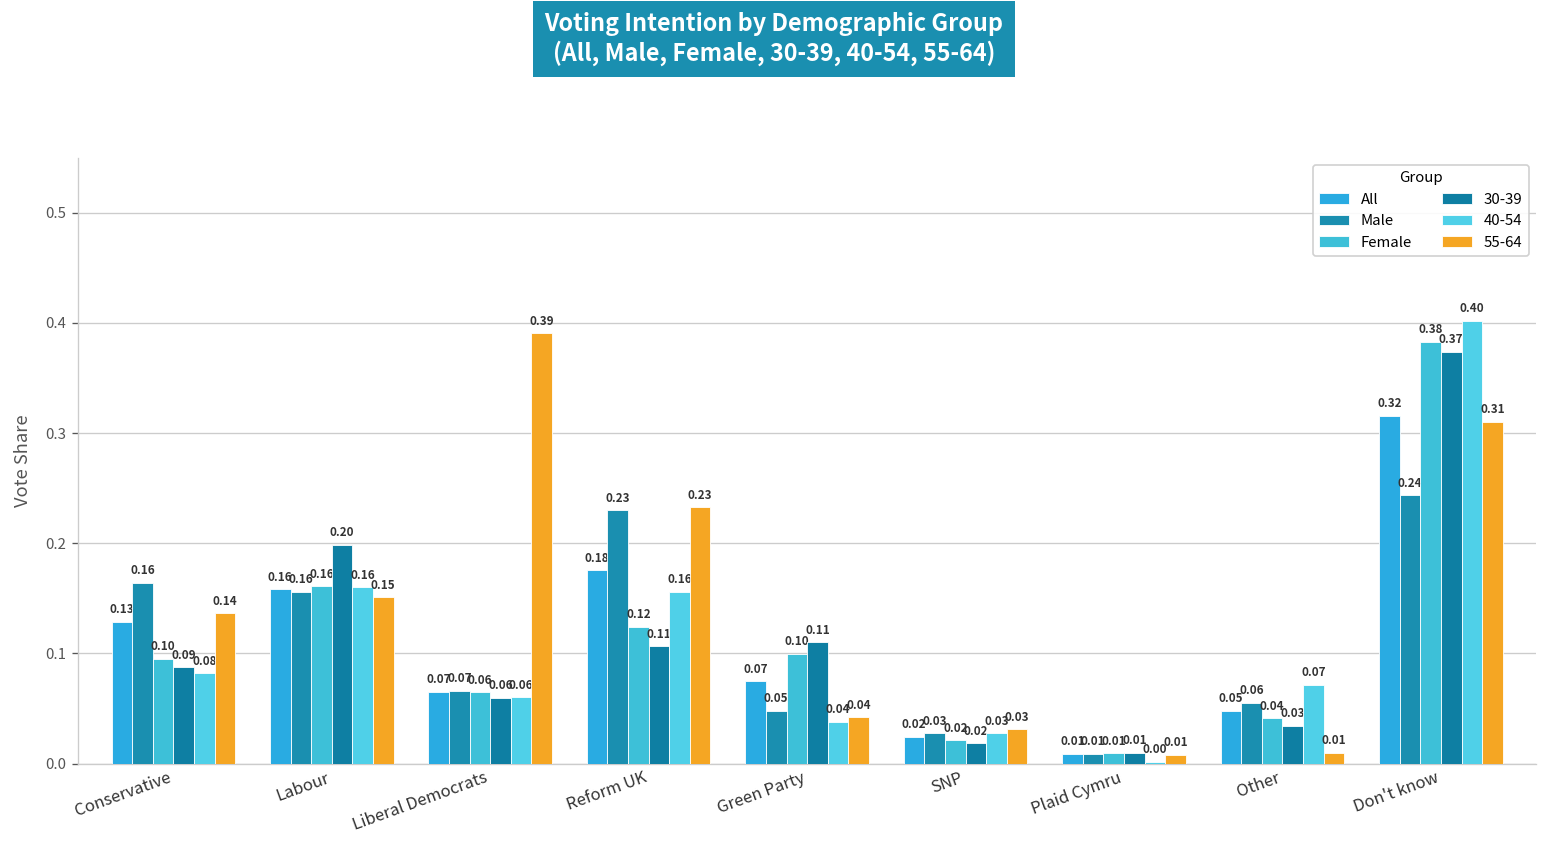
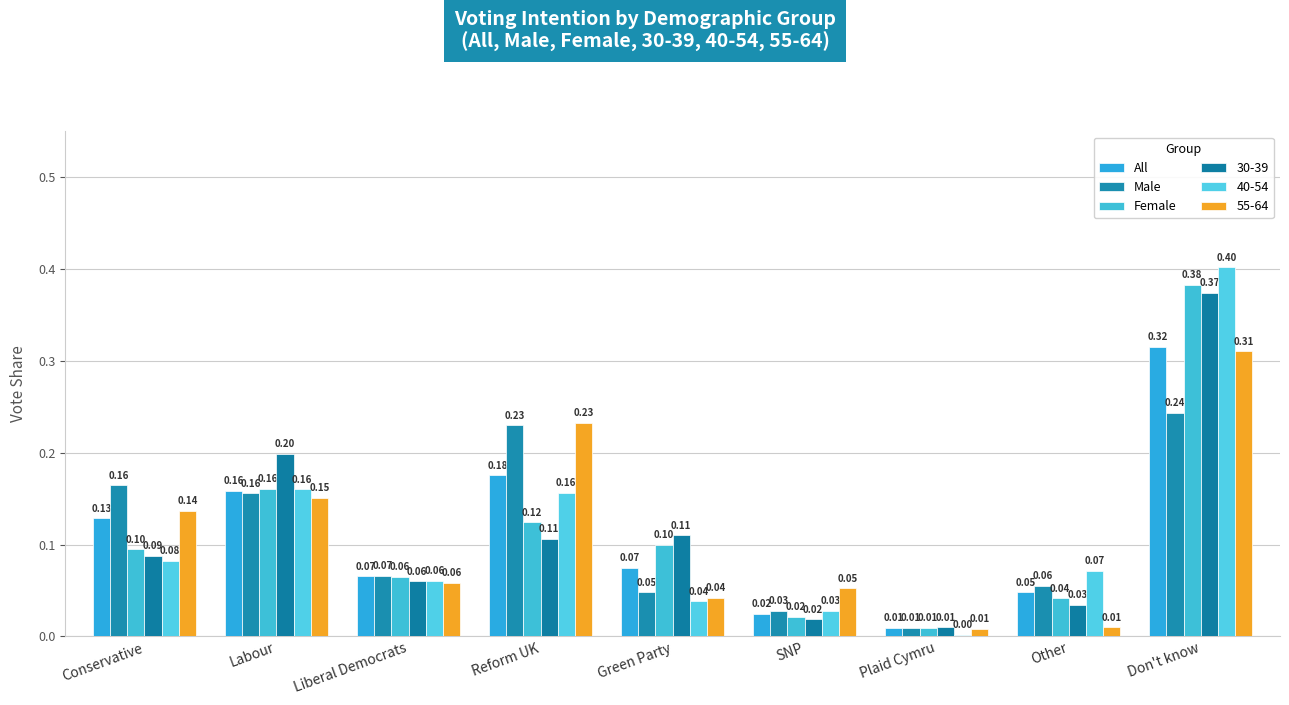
55-64, Liberal Democrats: 0.39 -> 0.06
55-64, SNP: 0.03 -> 0.05
